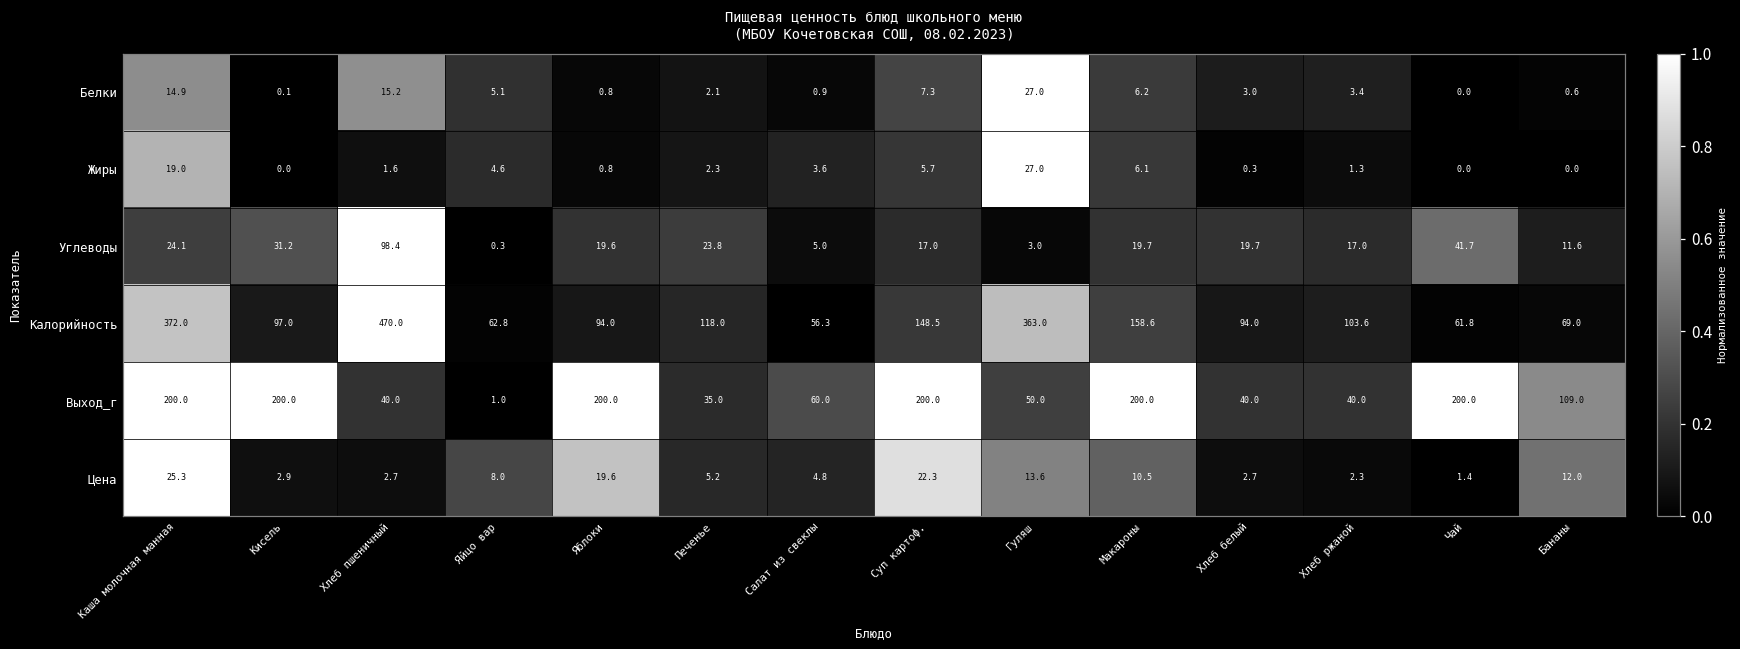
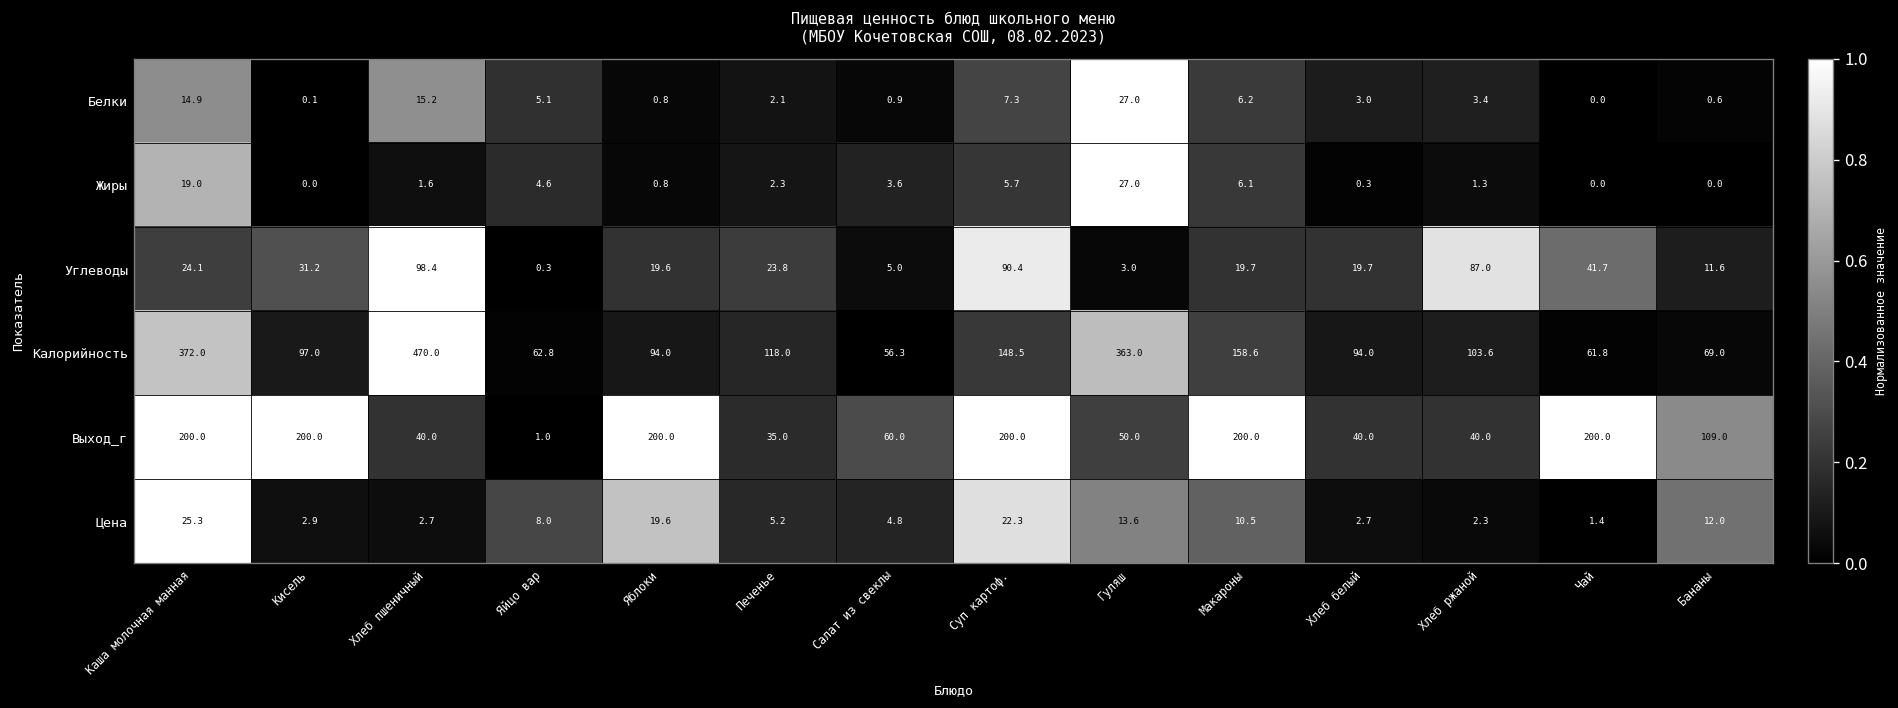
Углеводы, Суп картоф.: 17.0 -> 90.4
Углеводы, Хлеб ржаной: 17.0 -> 87.0
